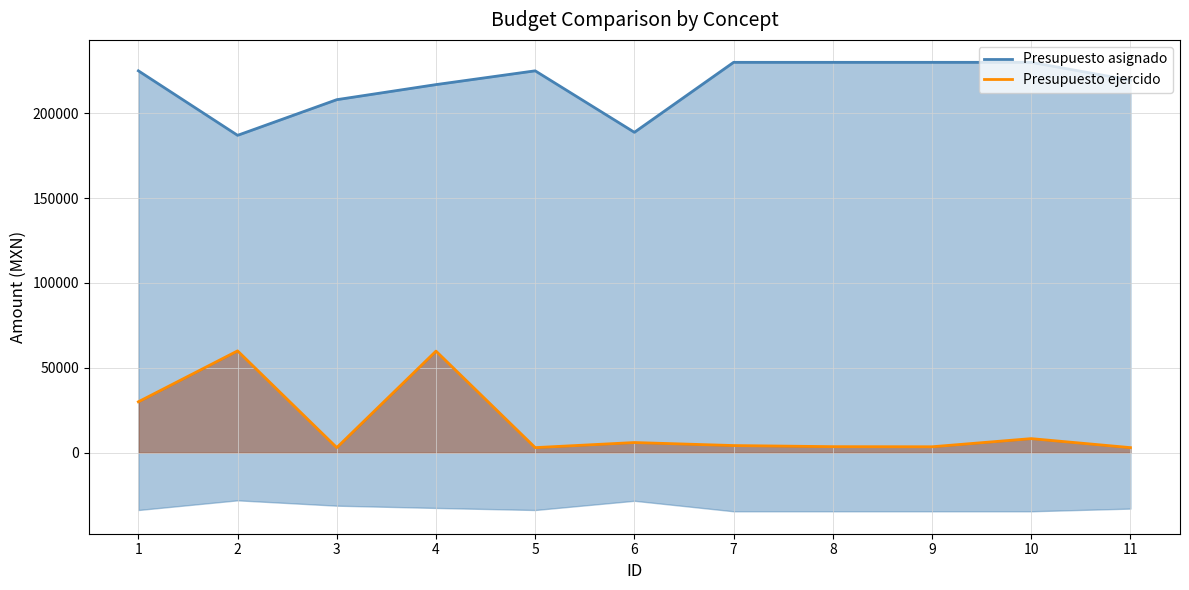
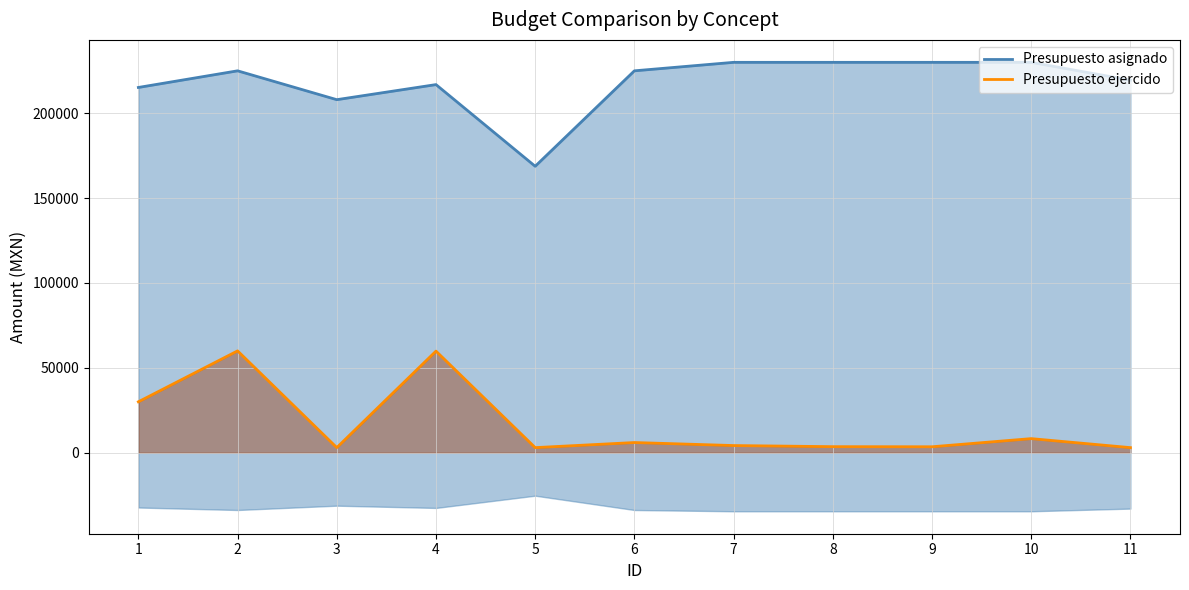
Presupuesto asignado, 1: 225000 -> 215000
Presupuesto asignado, 2: 187000 -> 225000
Presupuesto asignado, 5: 225000 -> 169000
Presupuesto asignado, 6: 189000 -> 225000
